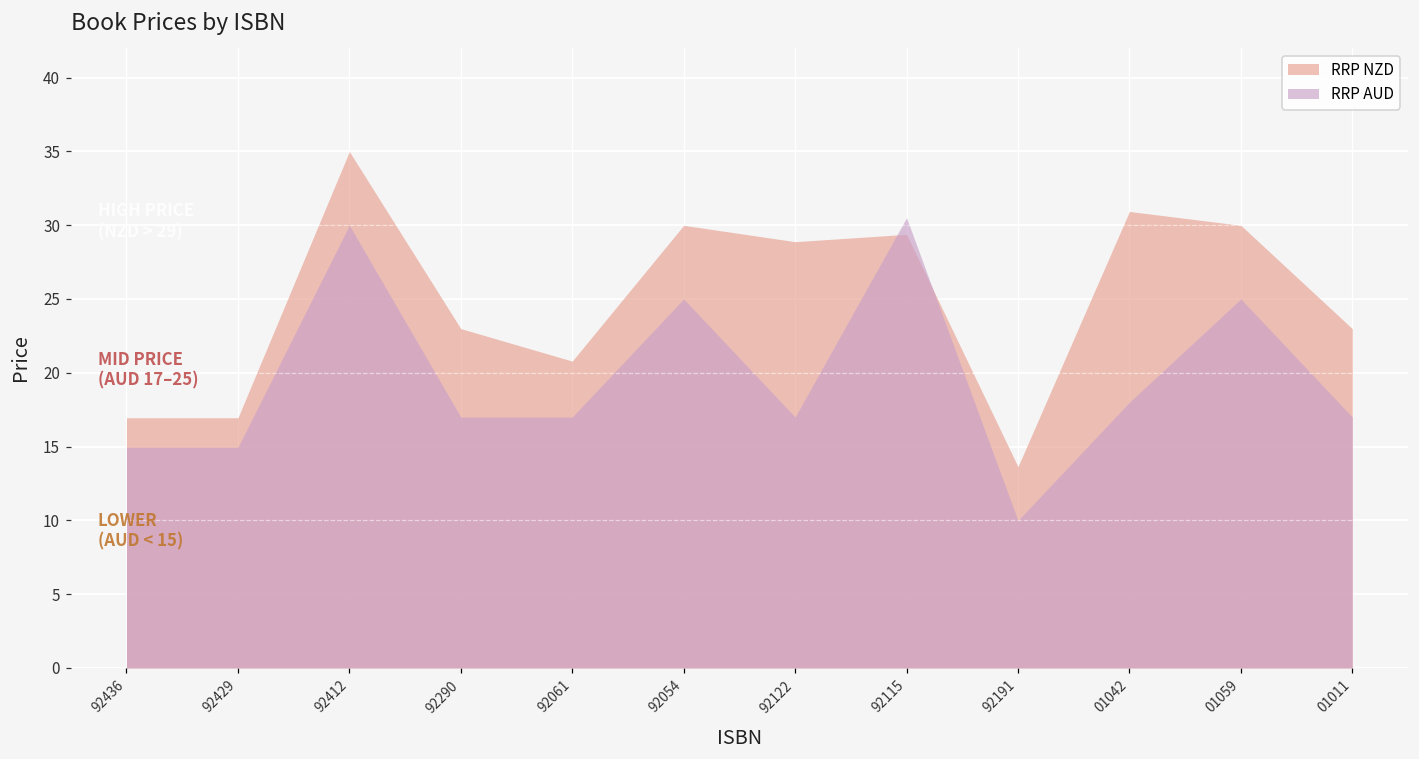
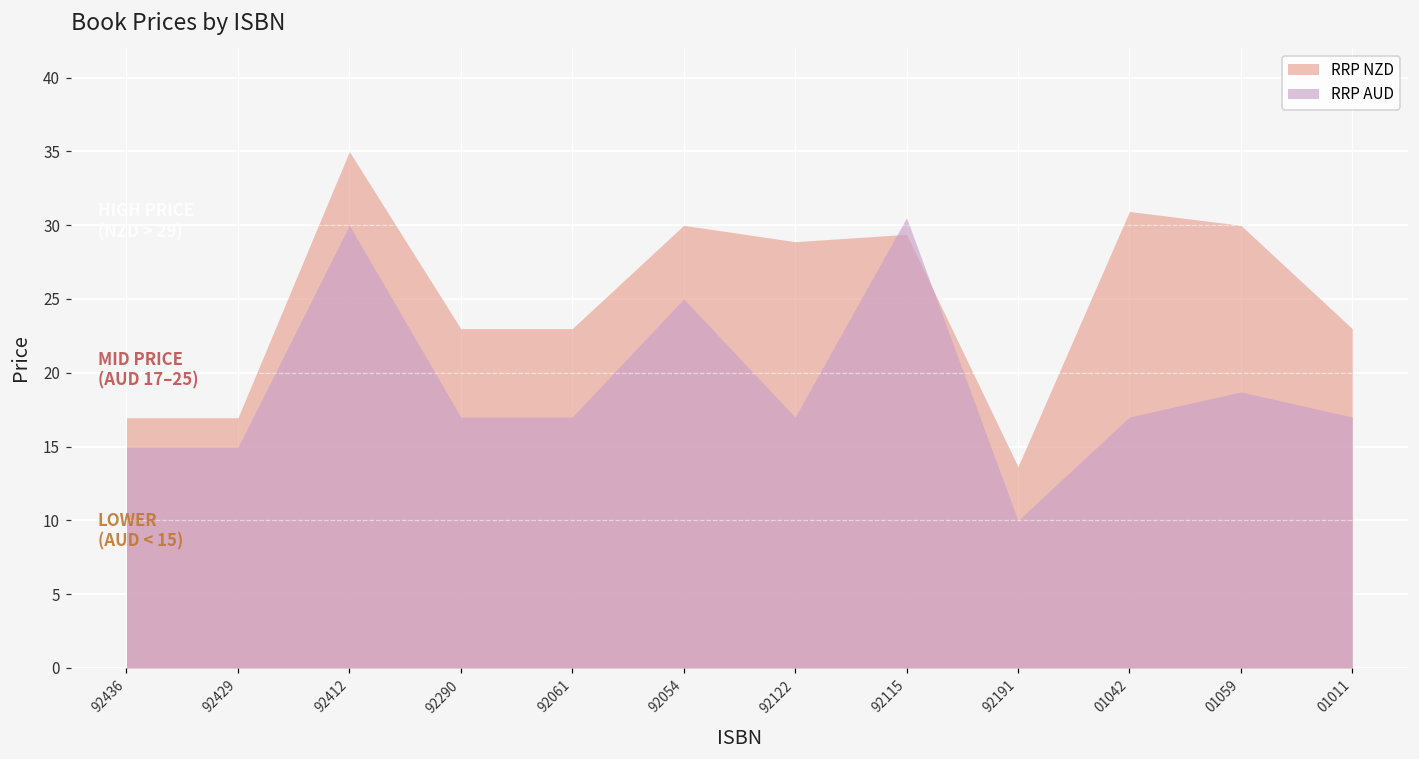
RRP NZD, 92061: 20.8 -> 23.0
RRP AUD, 01042: 18 -> 17
RRP AUD, 01059: 25.0 -> 18.7
